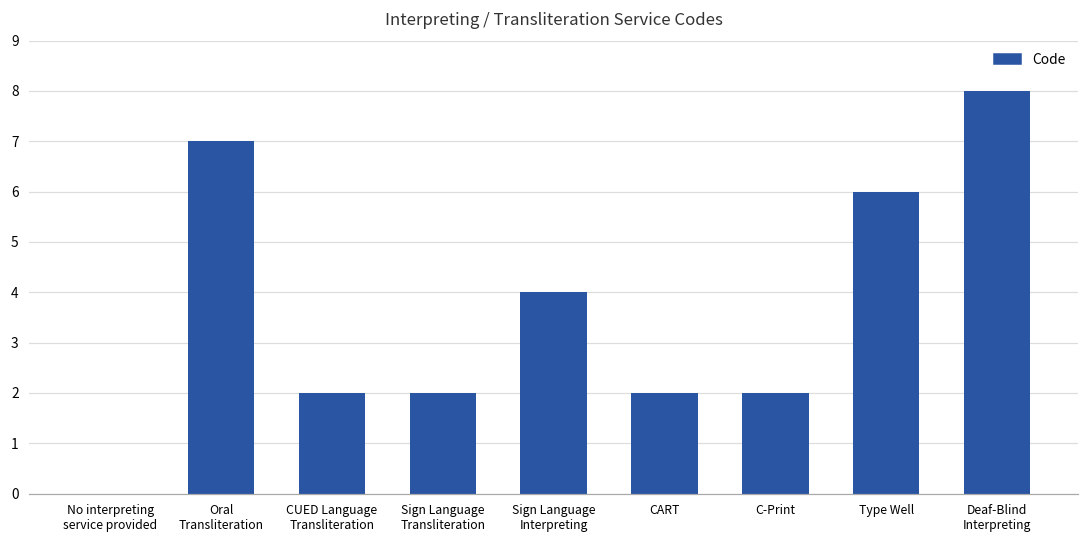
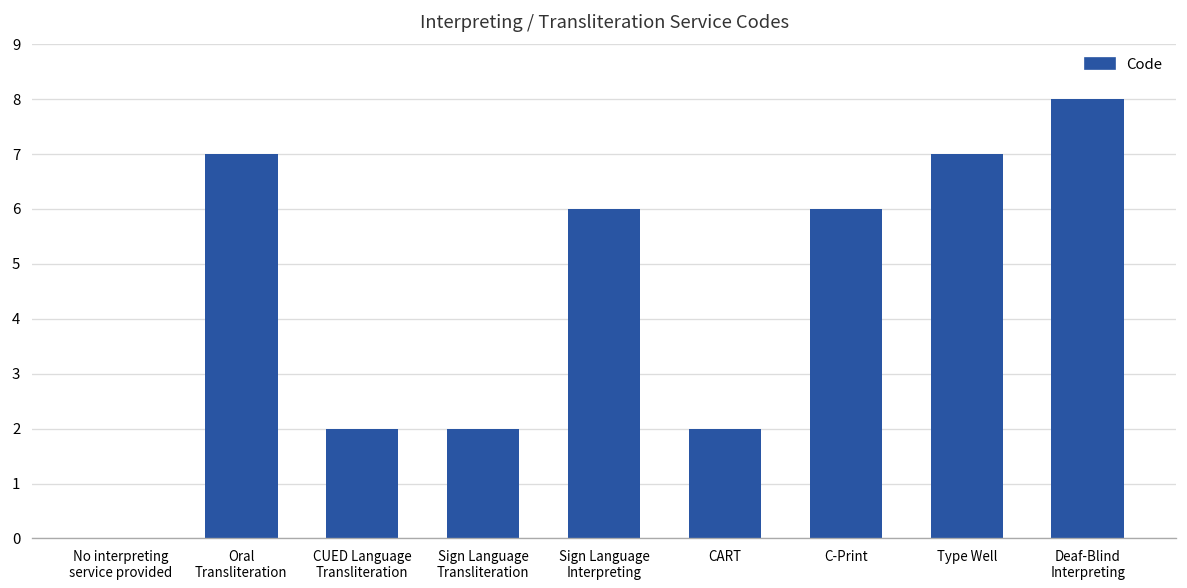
Sign Language Interpreting: 4 -> 6
C-Print: 2 -> 6
Type Well: 6 -> 7
